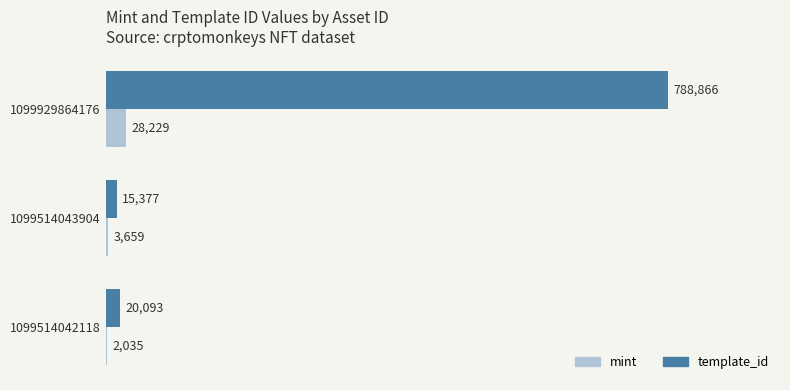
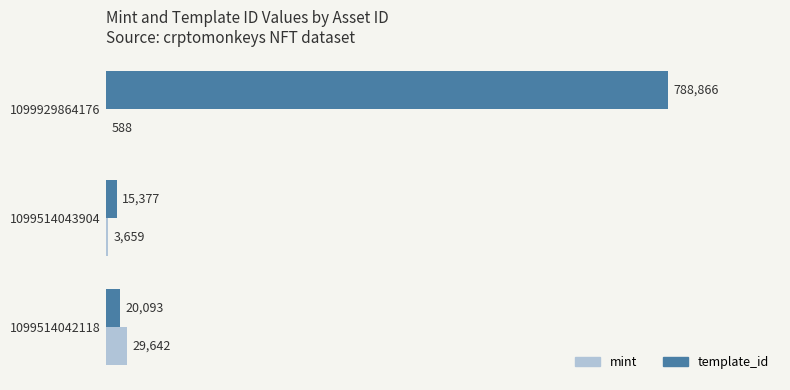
mint, 1099929864176: 28,229 -> 588
mint, 1099514042118: 2,035 -> 29,642
